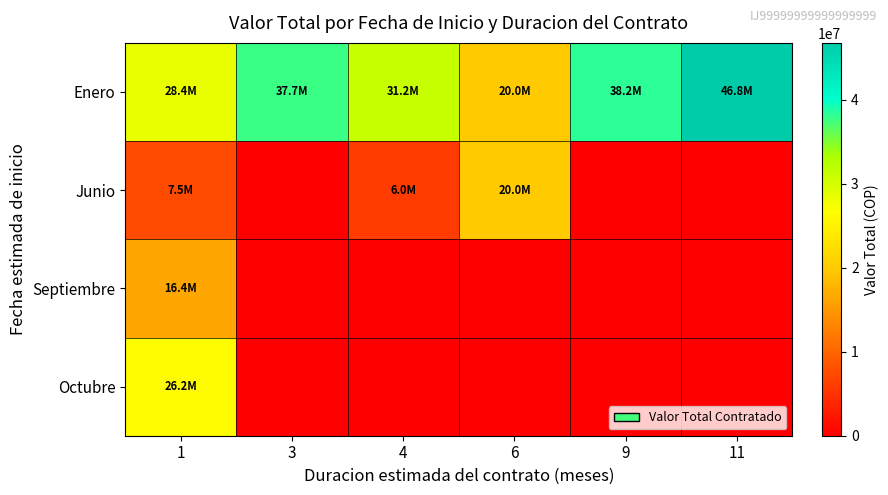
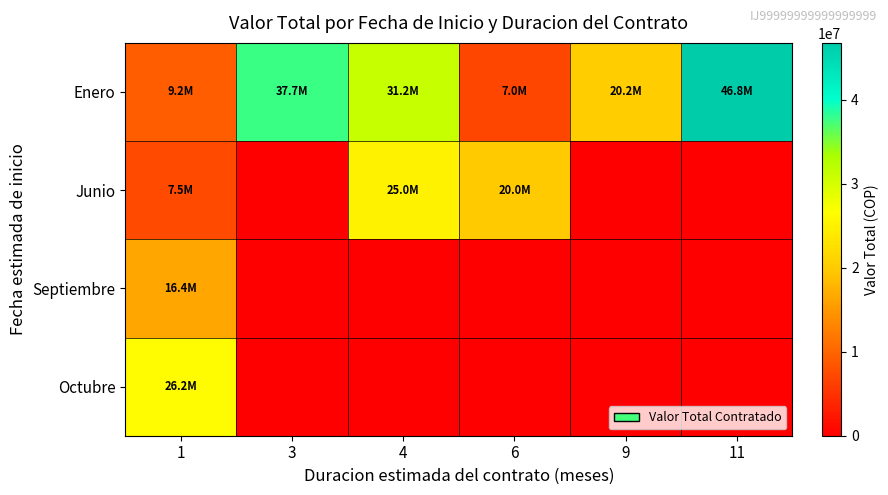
Enero, 1: 28.4M -> 9.2M
Enero, 6: 20.0M -> 7.0M
Enero, 9: 38.2M -> 20.2M
Junio, 4: 6.0M -> 25.0M
